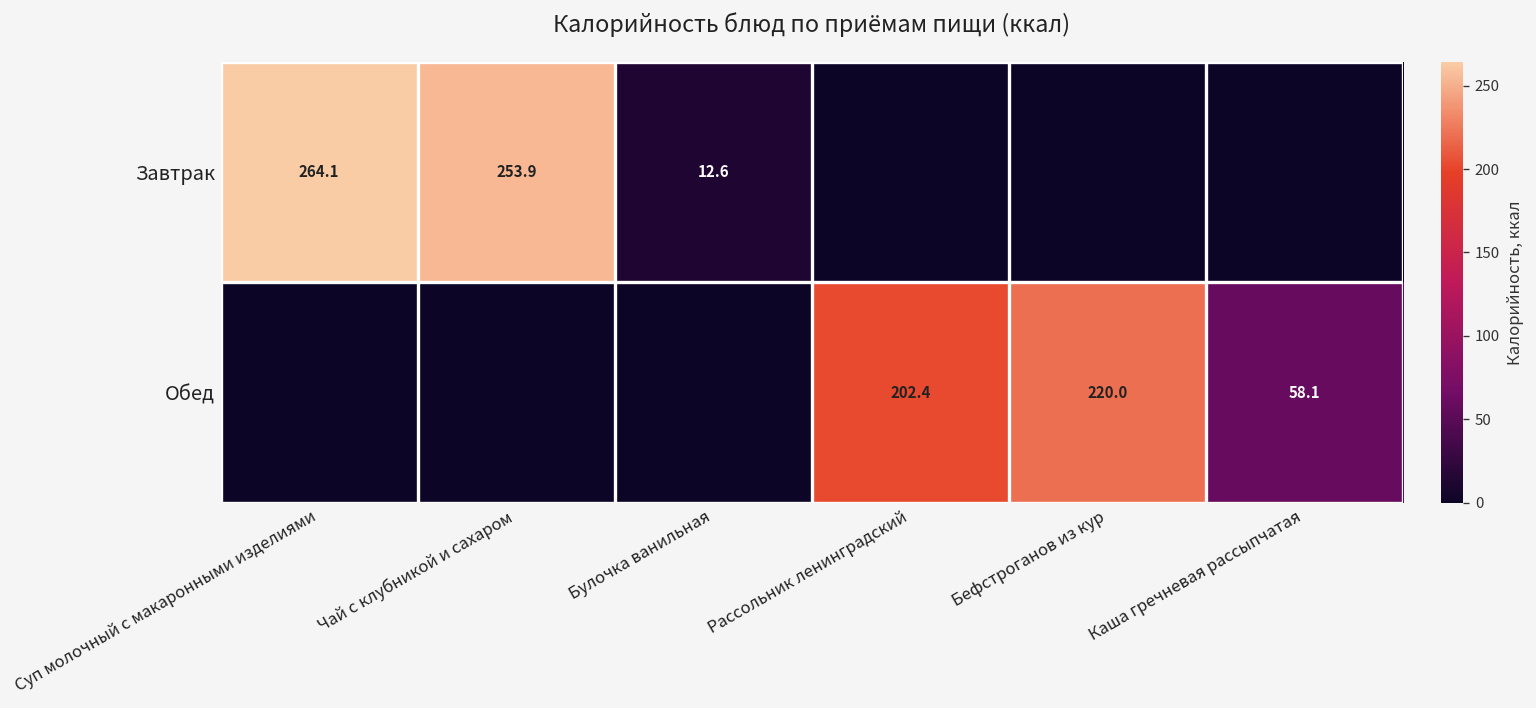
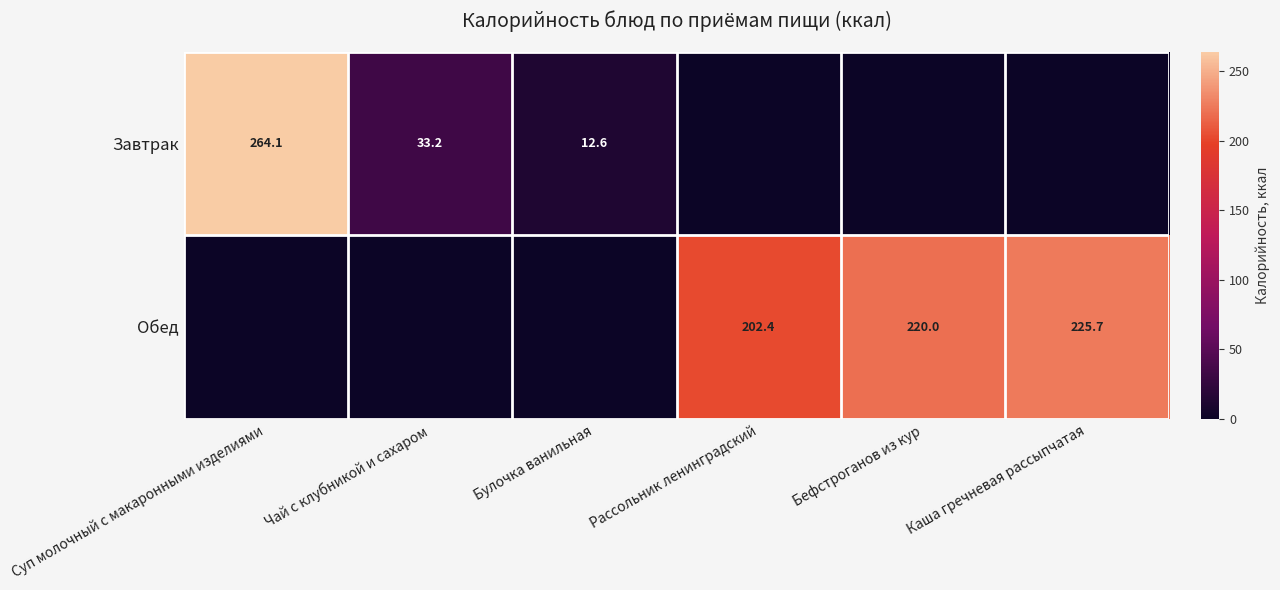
Завтрак, Чай с клубникой и сахаром: 253.9 -> 33.2
Обед, Каша гречневая рассыпчатая: 58.1 -> 225.7
